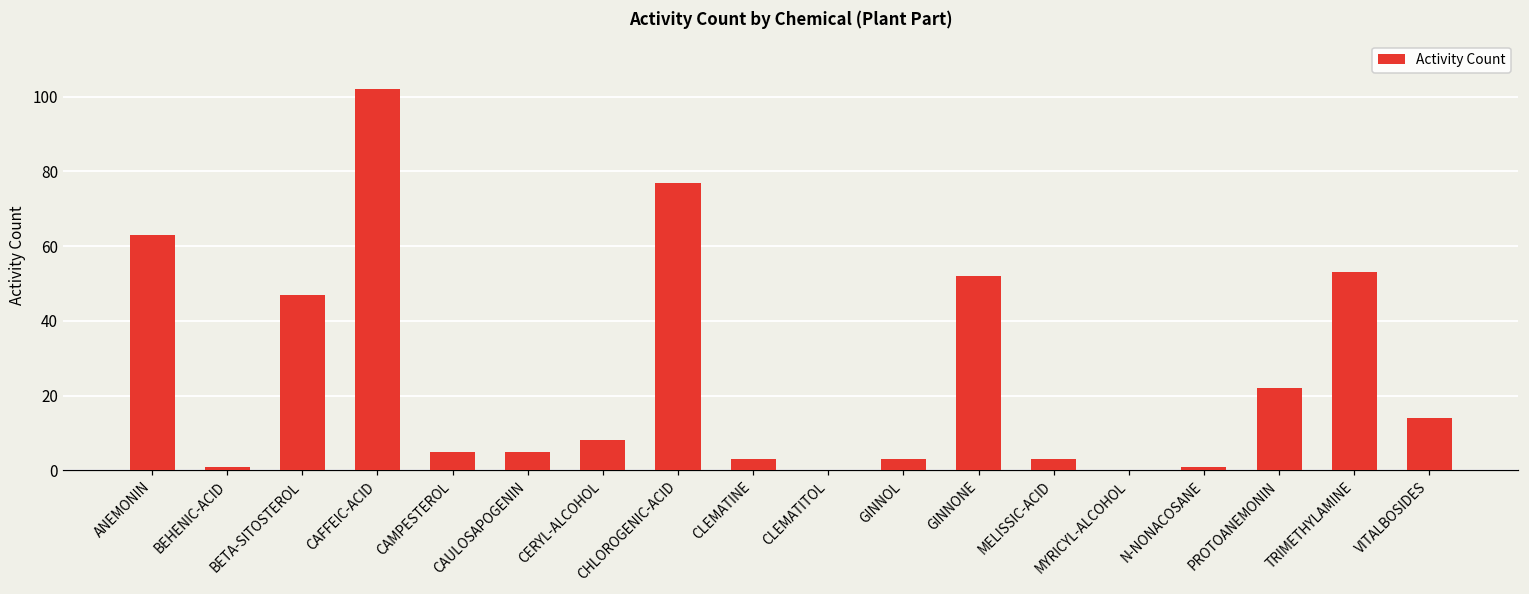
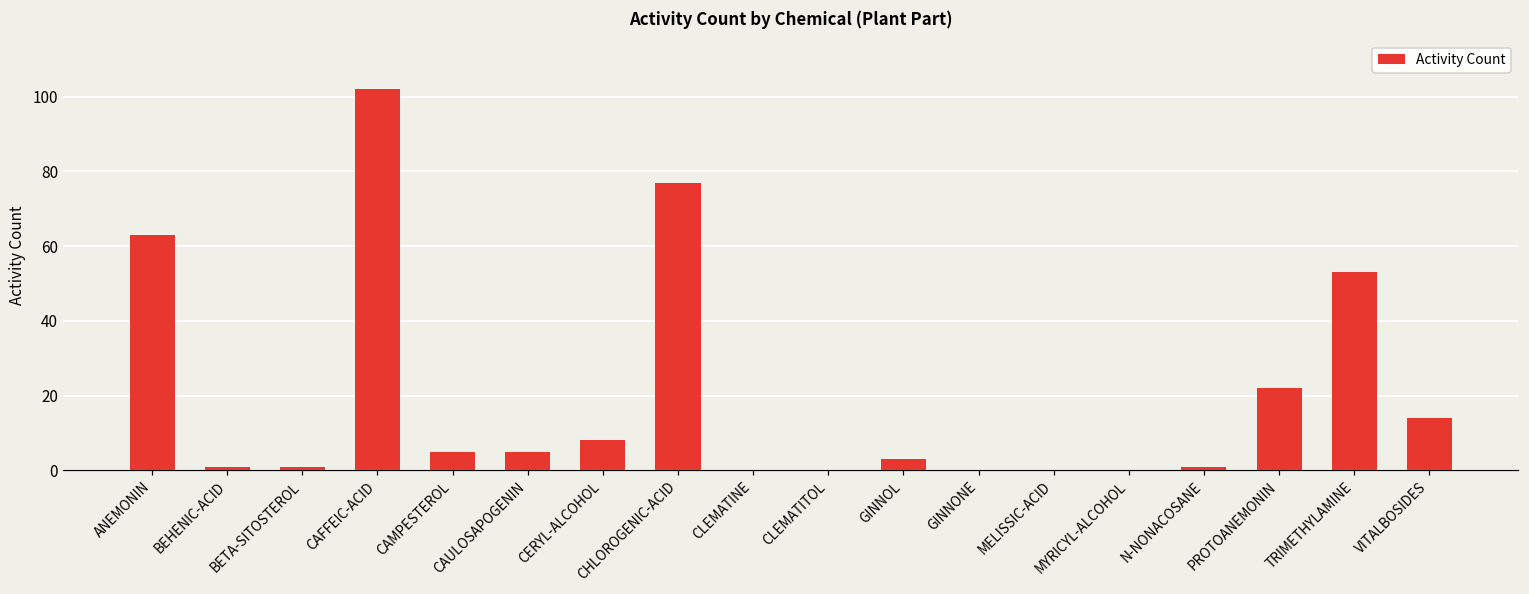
BETA-SITOSTEROL: 47 -> 1
CLEMATINE: 3 -> 0
GINNONE: 52 -> 0
MELISSIC-ACID: 3 -> 0
